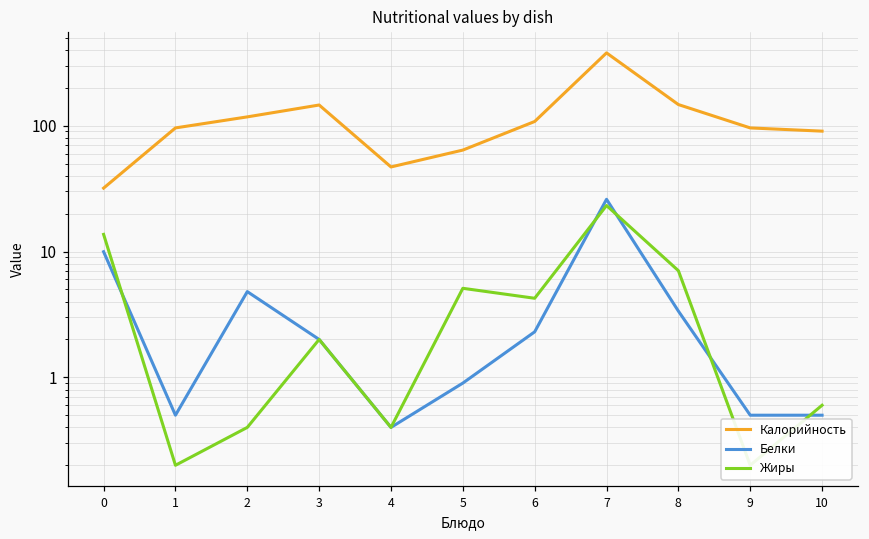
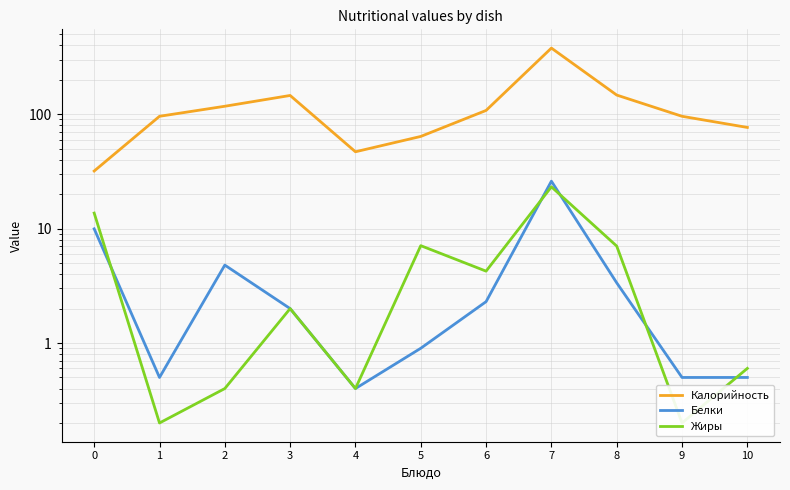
Жиры, 5: 5 -> 7
Калорийность, 10: 90 -> 80
